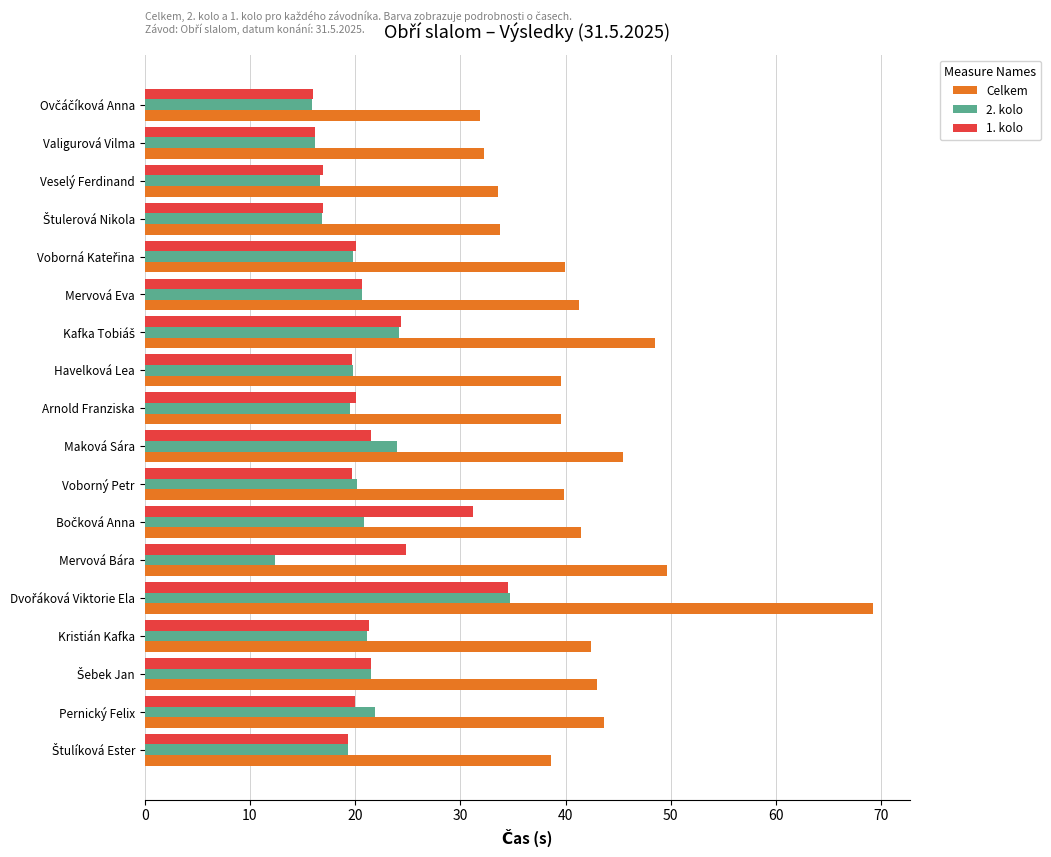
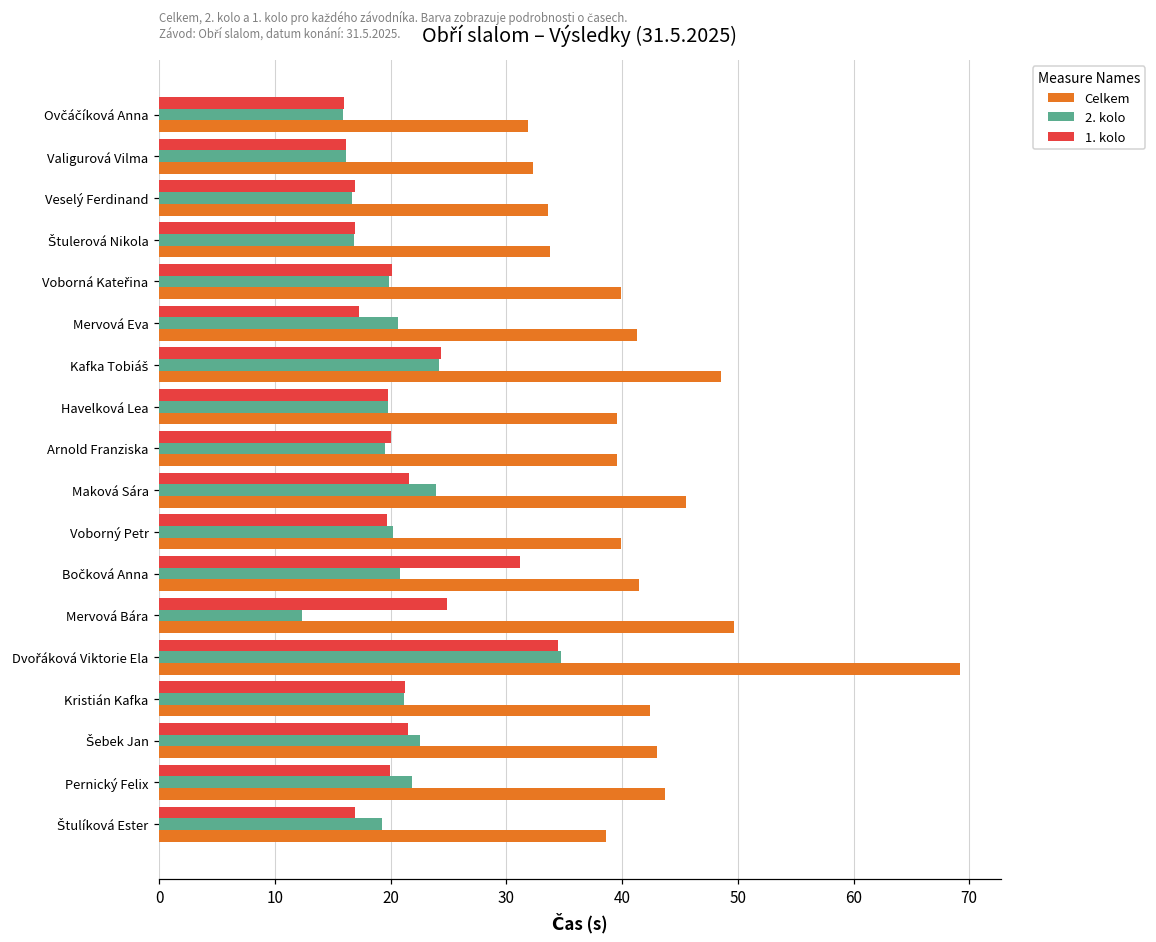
1. kolo, Mervová Eva: 20.7 -> 17.2
2. kolo, Šebek Jan: 21.6 -> 22.5
1. kolo, Štulíková Ester: 19.3 -> 17.0
